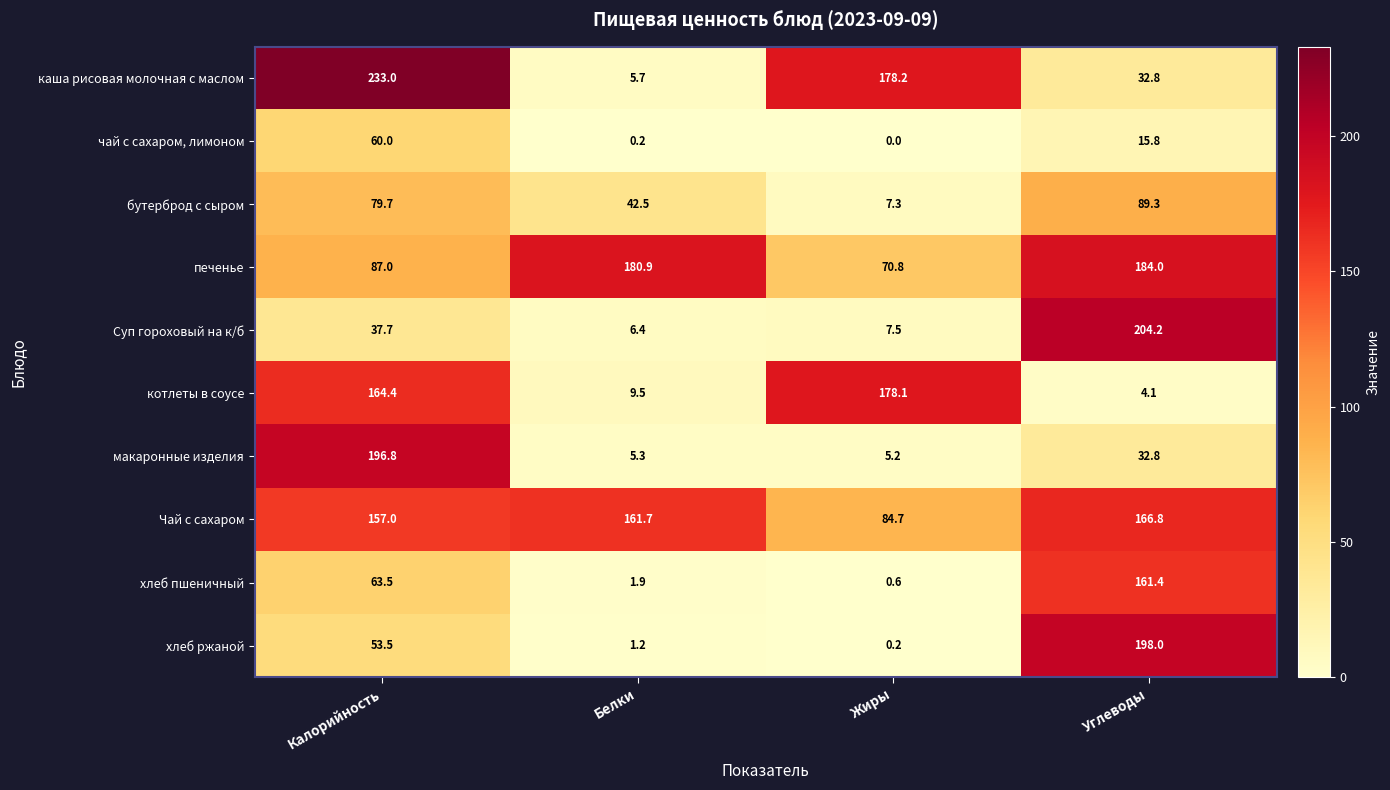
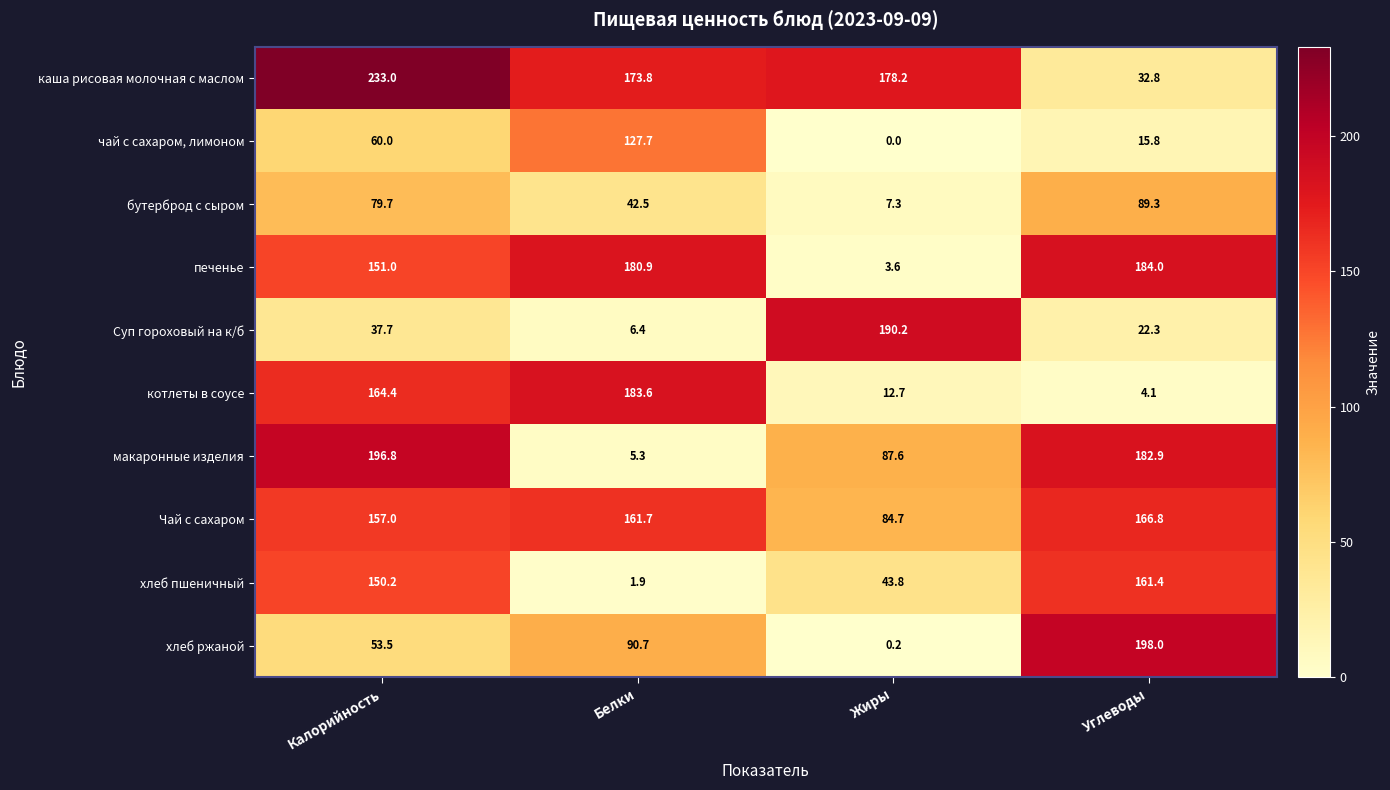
каша рисовая молочная с маслом, Белки: 5.7 -> 173.8
чай с сахаром, лимоном, Белки: 0.2 -> 127.7
печенье, Калорийность: 87.0 -> 151.0
печенье, Жиры: 70.8 -> 3.6
Суп гороховый на к/б, Жиры: 7.5 -> 190.2
Суп гороховый на к/б, Углеводы: 204.2 -> 22.3
котлеты в соусе, Белки: 9.5 -> 183.6
котлеты в соусе, Жиры: 178.1 -> 12.7
макаронные изделия, Жиры: 5.2 -> 87.6
макаронные изделия, Углеводы: 32.8 -> 182.9
хлеб пшеничный, Калорийность: 63.5 -> 150.2
хлеб пшеничный, Жиры: 0.6 -> 43.8
хлеб ржаной, Белки: 1.2 -> 90.7
